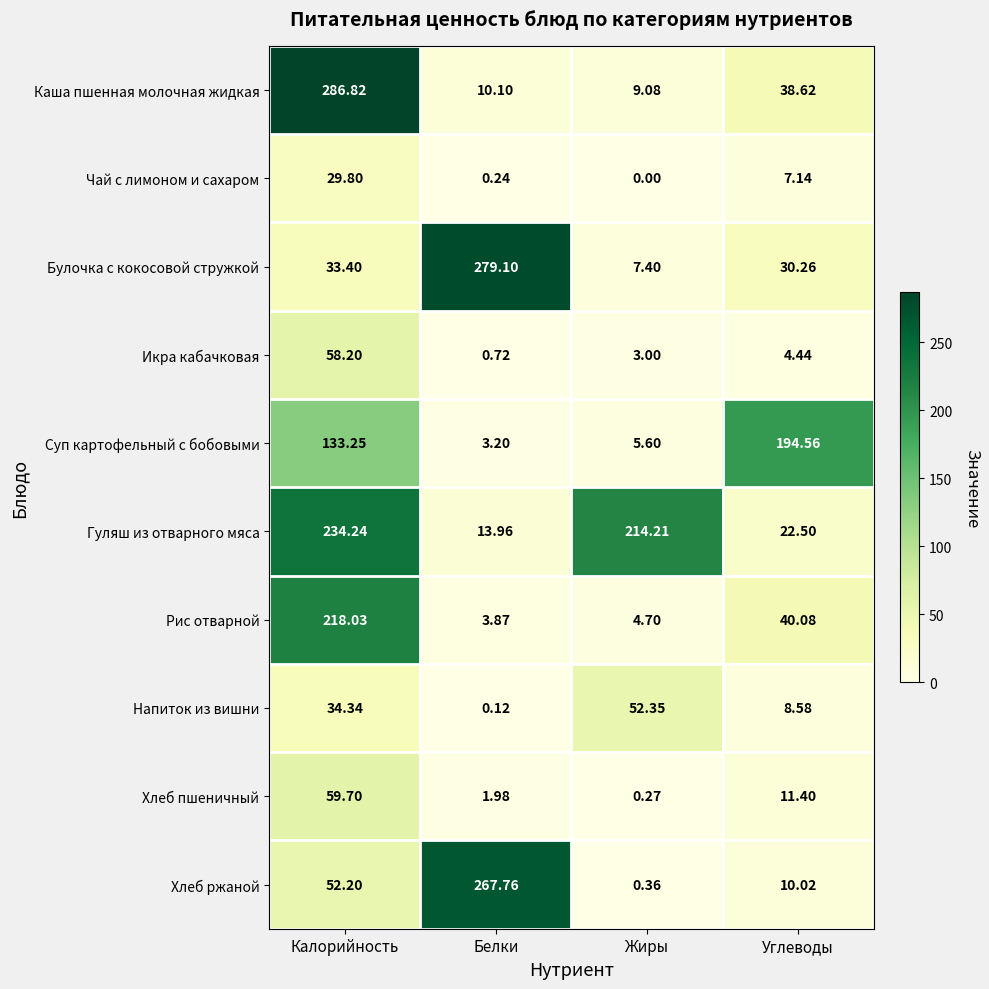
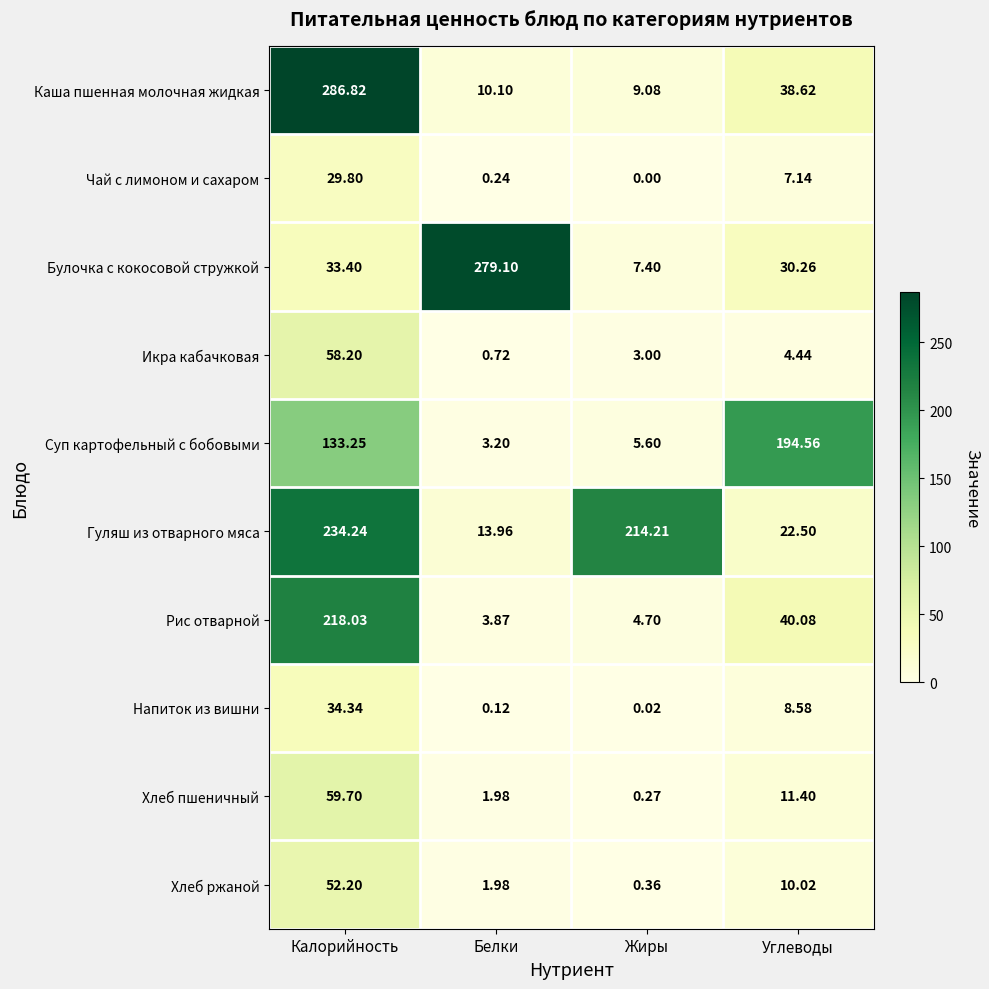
Напиток из вишни, Жиры: 52.35 -> 0.02
Хлеб ржаной, Белки: 267.76 -> 1.98
